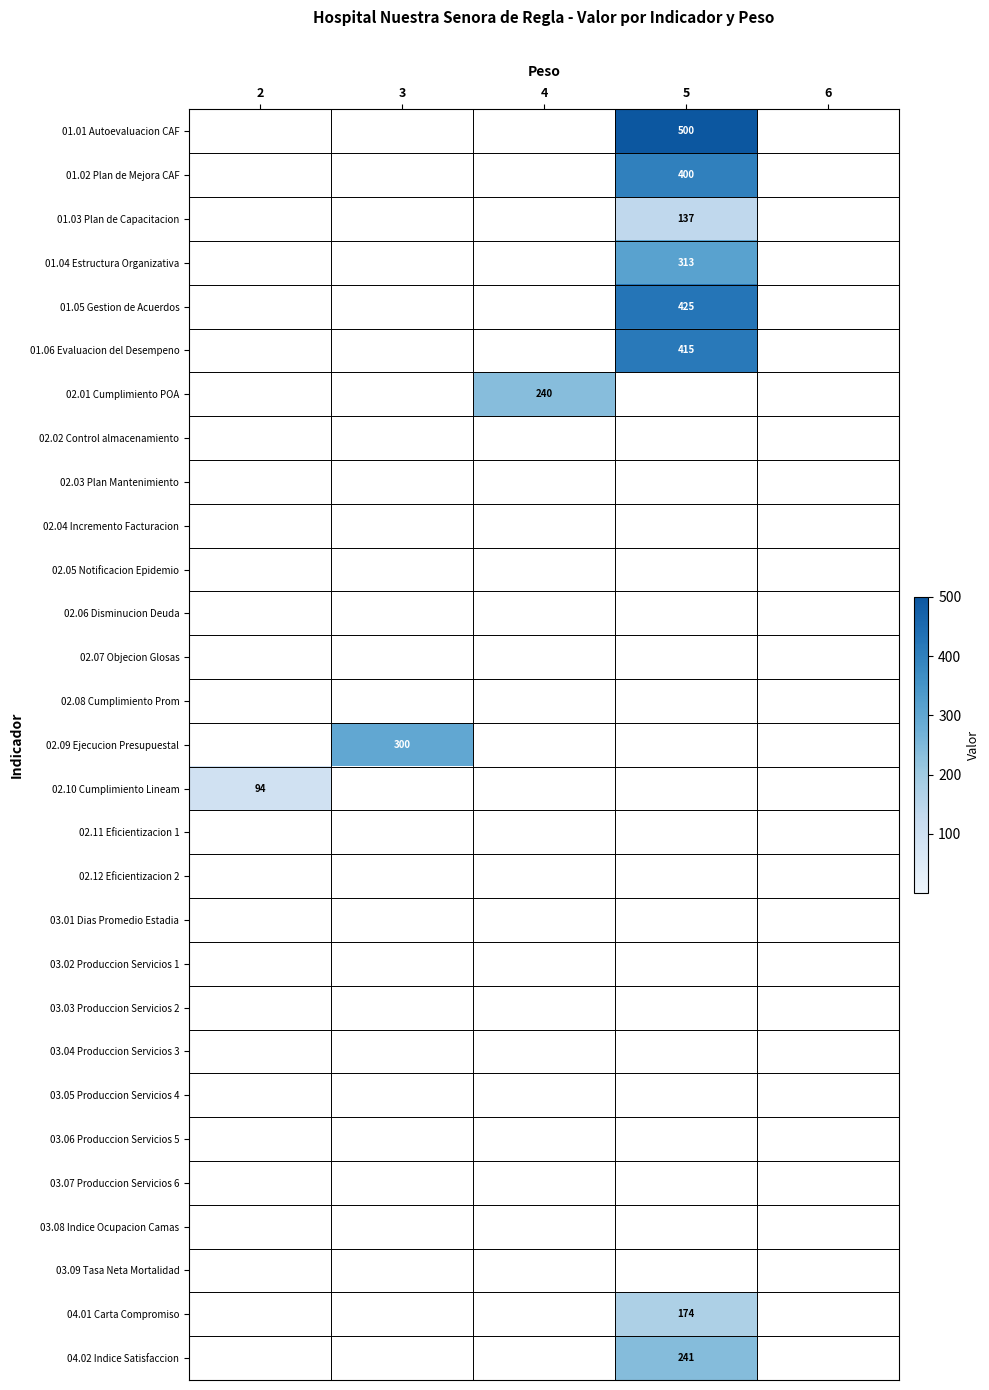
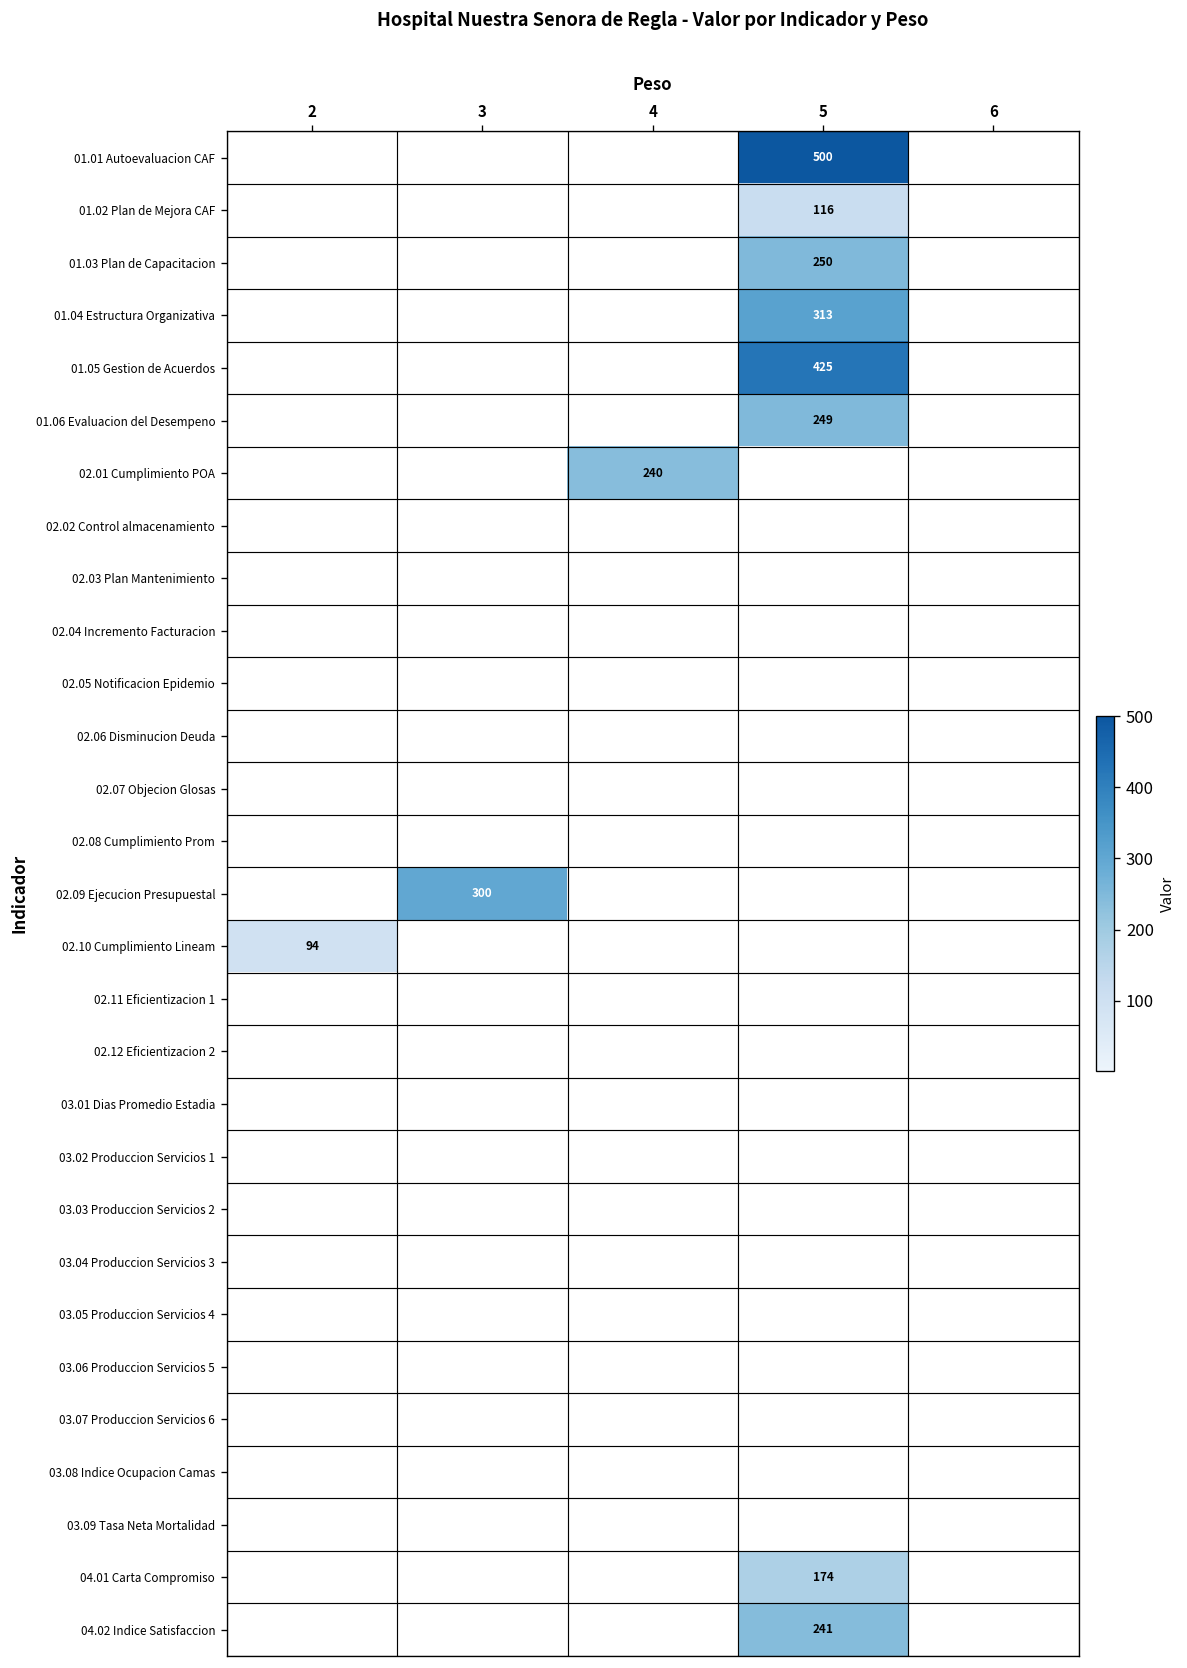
01.02 Plan de Mejora CAF, 5: 400 -> 116
01.03 Plan de Capacitacion, 5: 137 -> 250
01.06 Evaluacion del Desempeno, 5: 415 -> 249
